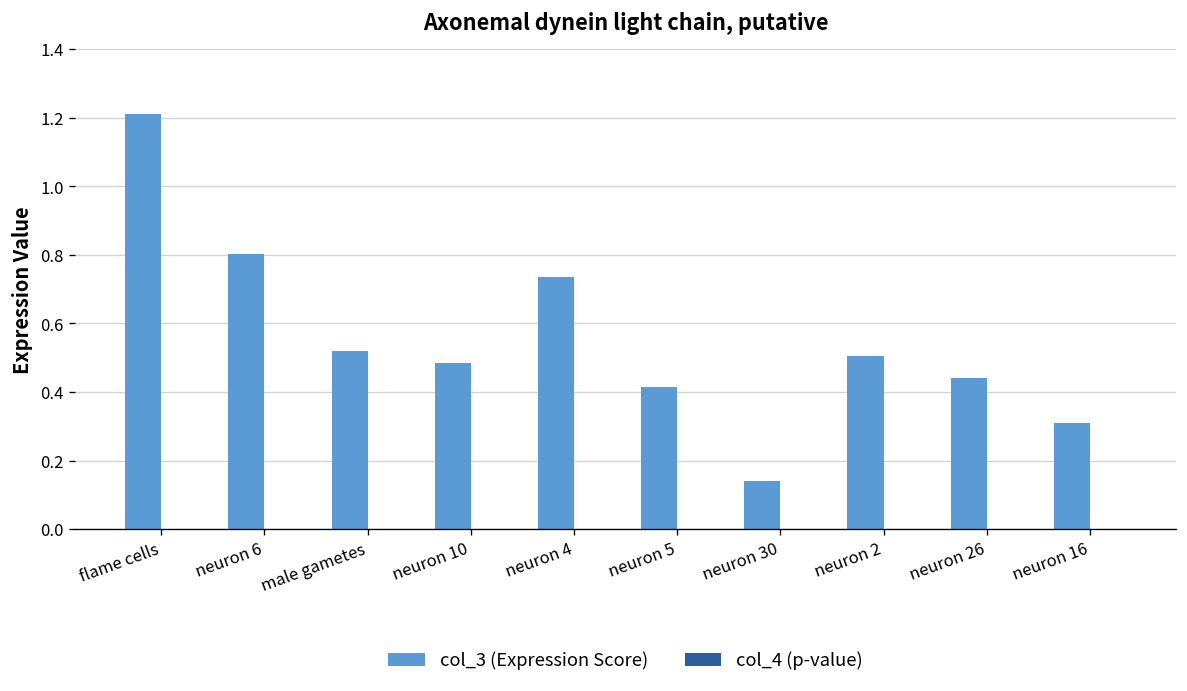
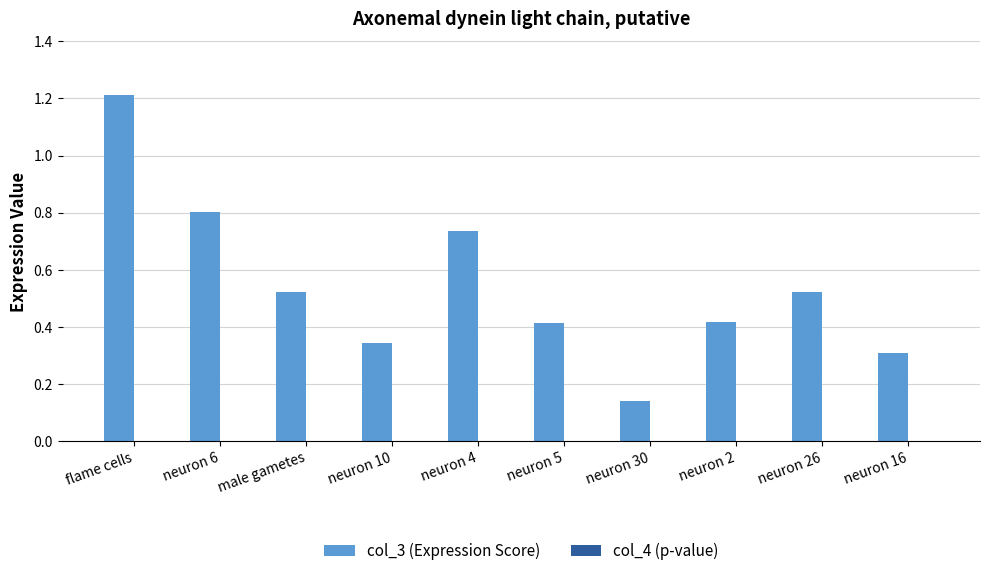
col_3 (Expression Score), neuron 10: 0.49 -> 0.34
col_3 (Expression Score), neuron 2: 0.51 -> 0.42
col_3 (Expression Score), neuron 26: 0.44 -> 0.52
